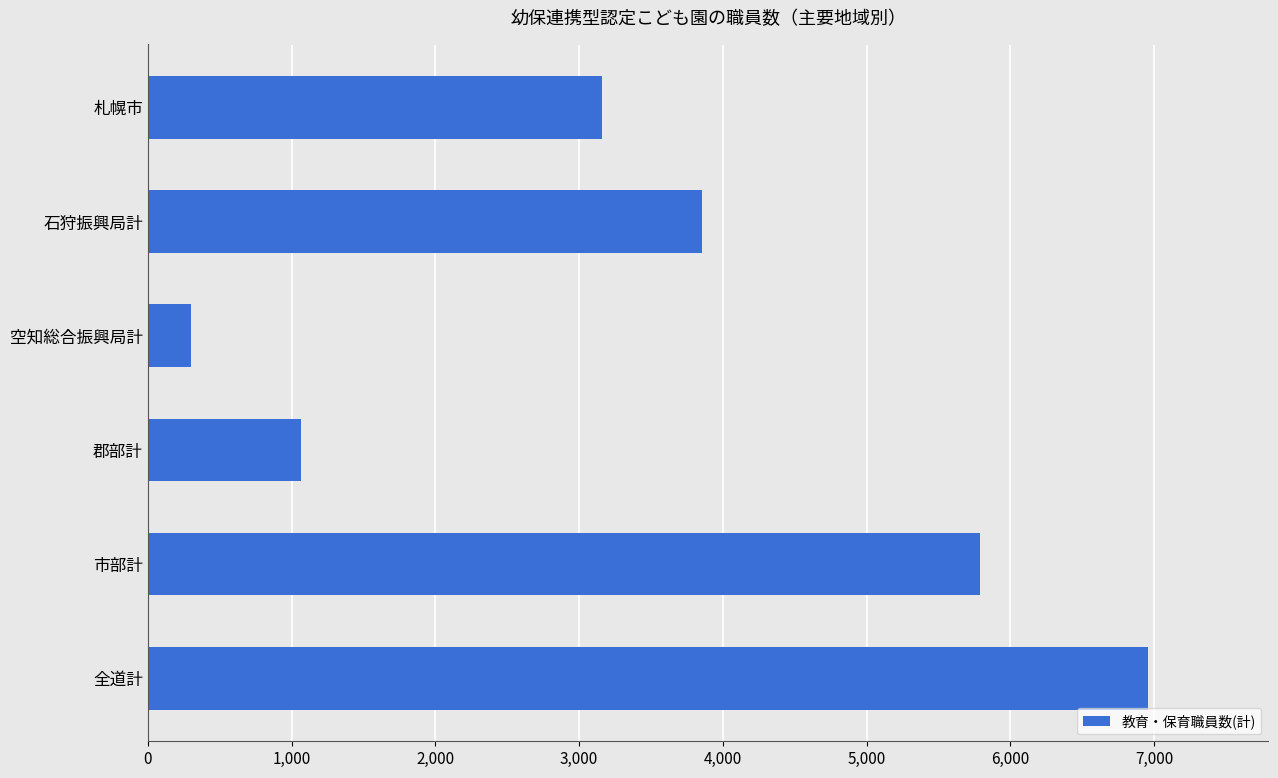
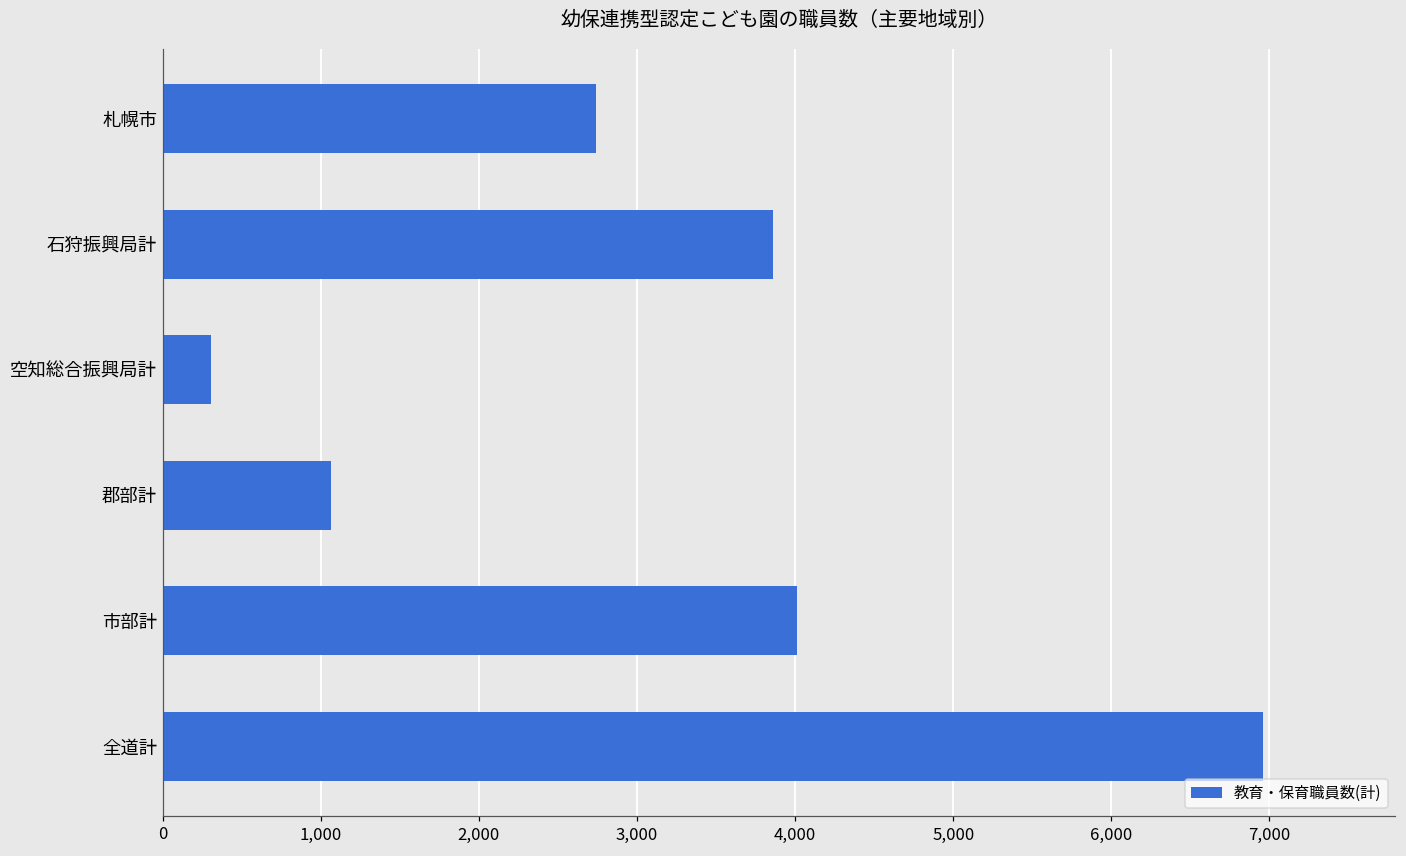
札幌市: 3,160 -> 2,740
市部計: 5,790 -> 4,010
